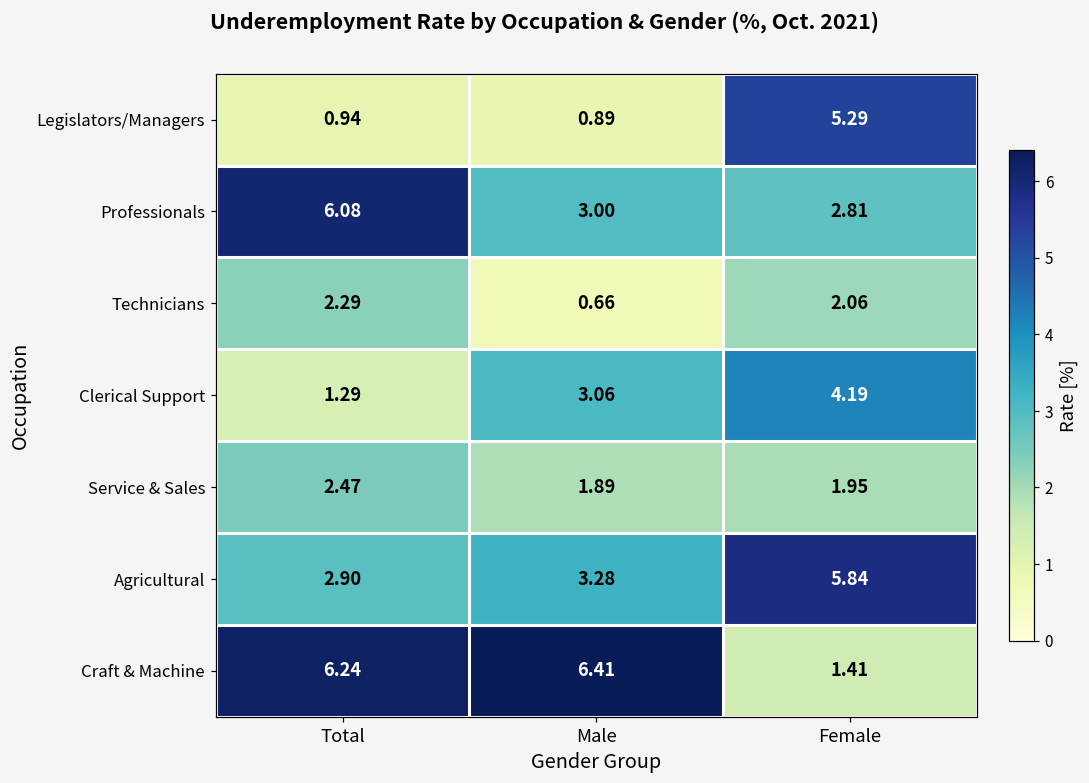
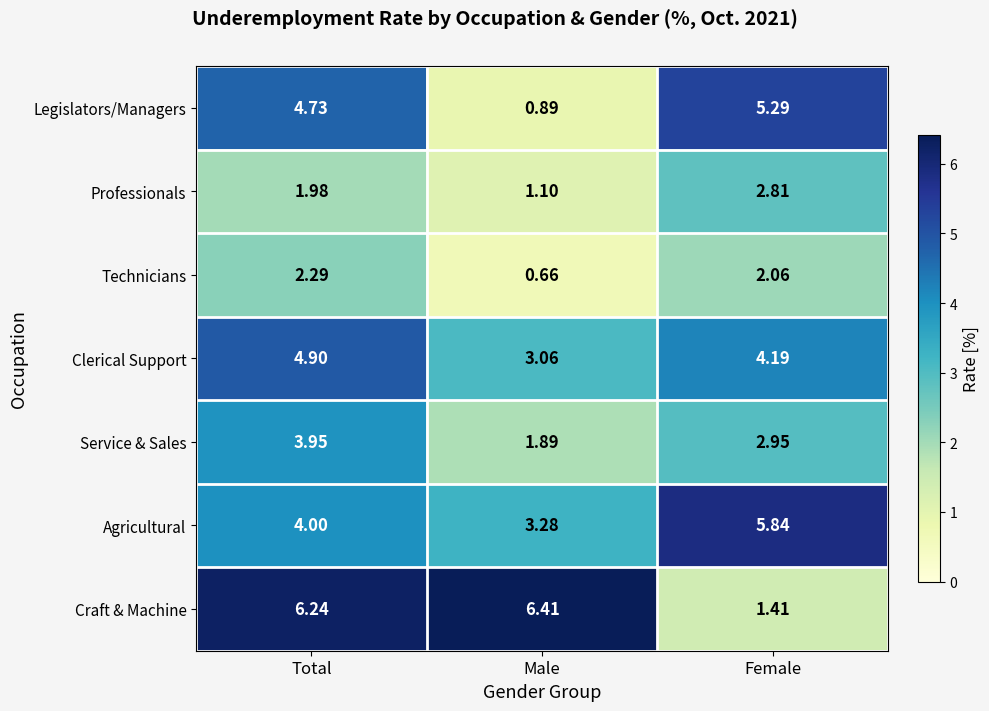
Legislators/Managers, Total: 0.94 -> 4.73
Professionals, Total: 6.08 -> 1.98
Professionals, Male: 3.00 -> 1.10
Clerical Support, Total: 1.29 -> 4.90
Service & Sales, Total: 2.47 -> 3.95
Service & Sales, Female: 1.95 -> 2.95
Agricultural, Total: 2.90 -> 4.00
